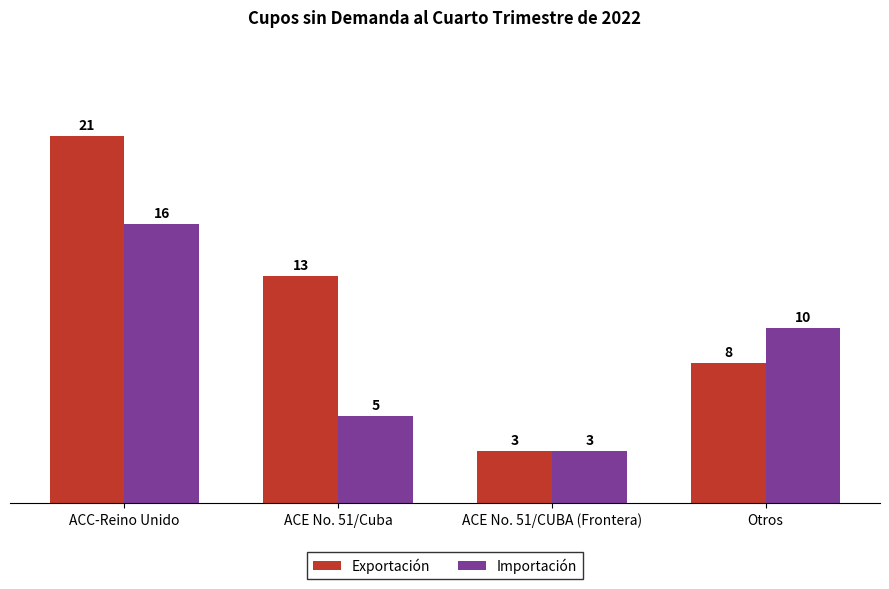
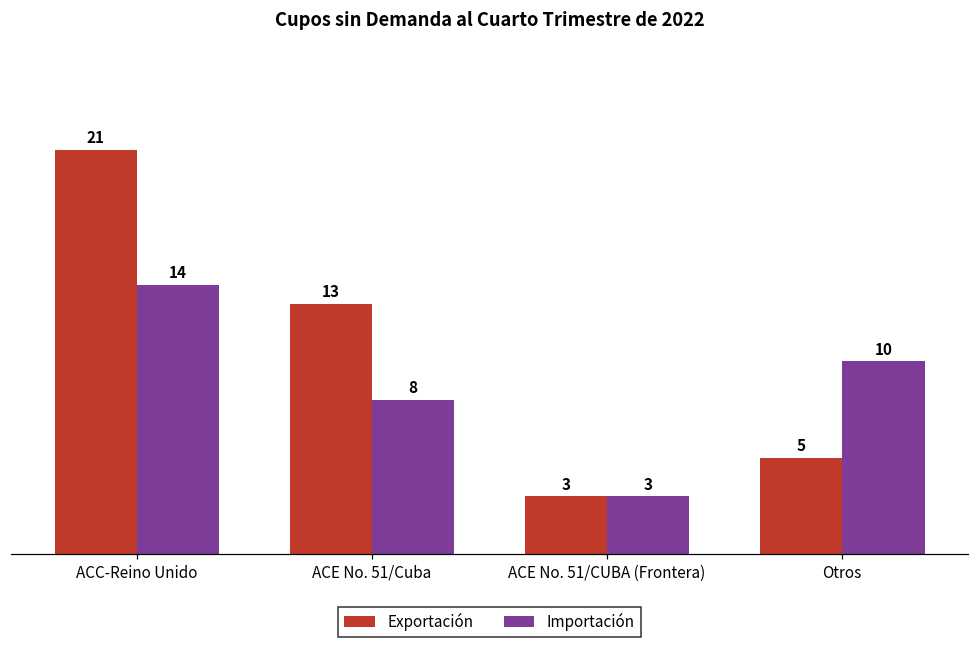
Importación, ACC-Reino Unido: 16 -> 14
Importación, ACE No. 51/Cuba: 5 -> 8
Exportación, Otros: 8 -> 5
